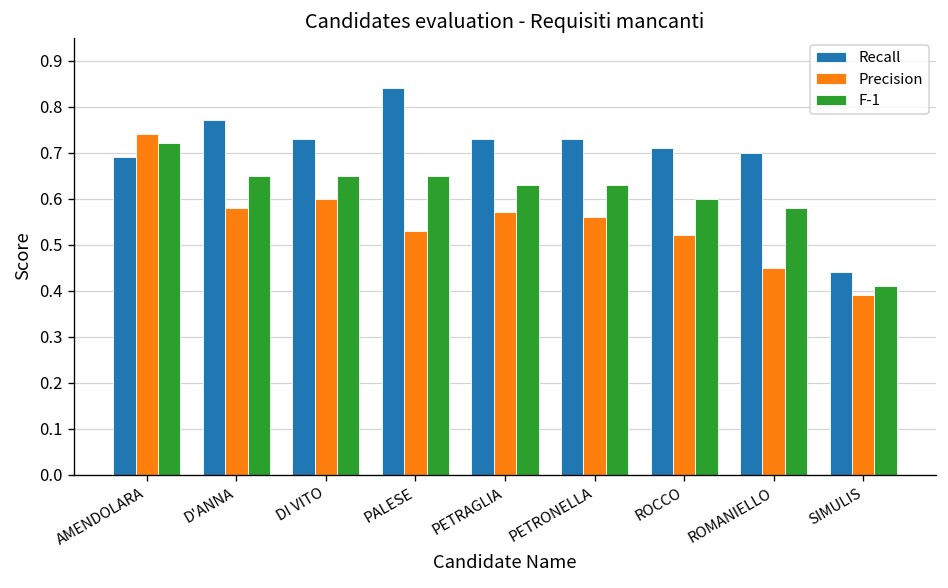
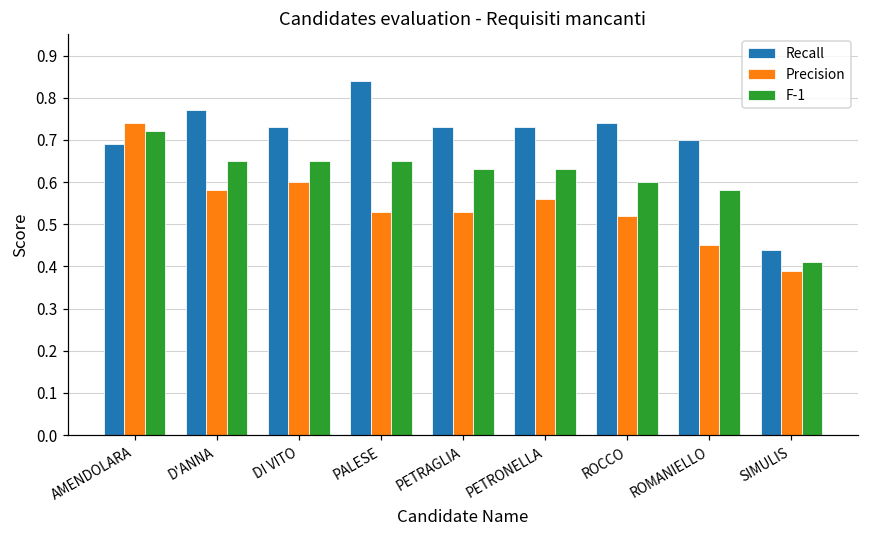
Precision, PETRAGLIA: 0.57 -> 0.53
Recall, ROCCO: 0.71 -> 0.74
